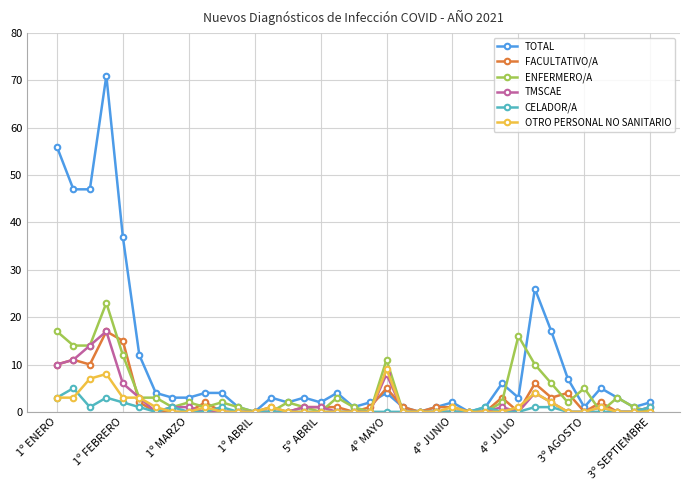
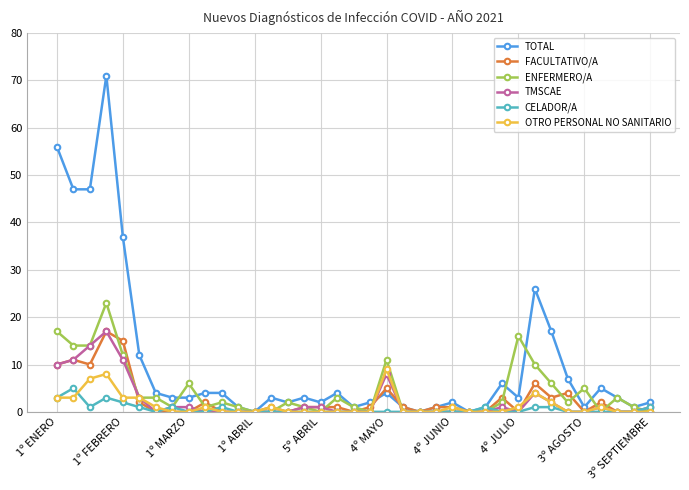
TMSCAE, 1º FEBRERO: 6 -> 11
ENFERMERO/A, 1º MARZO: 2 -> 6
